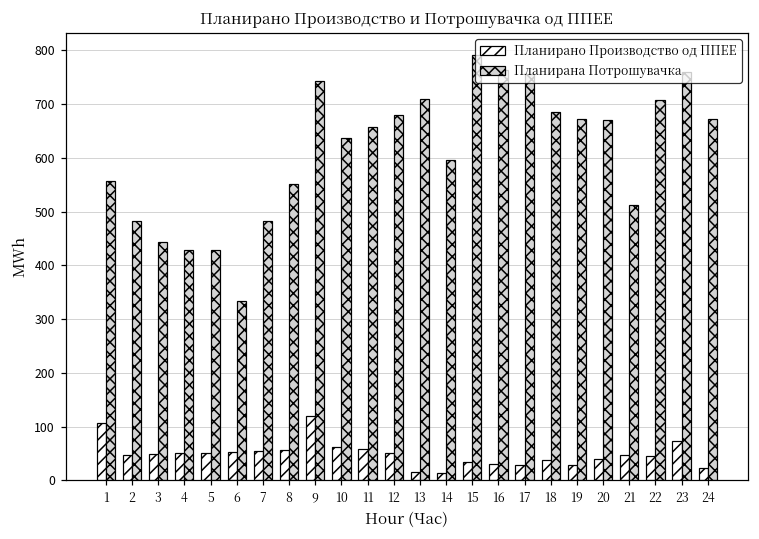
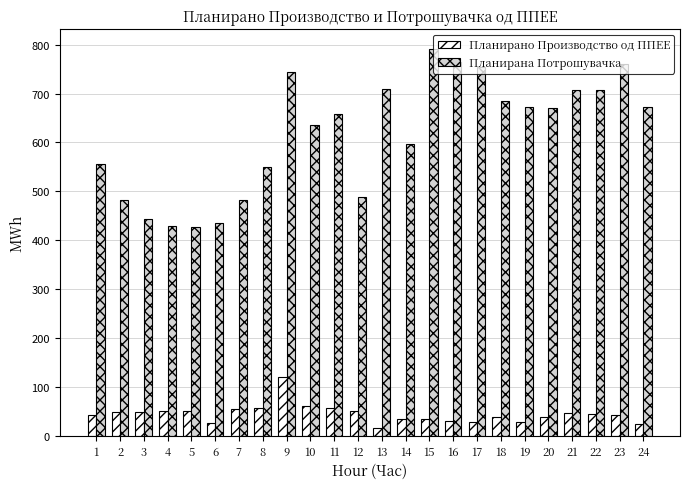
Планирано Производство од ППЕЕ, 1: 110 -> 40
Планирано Производство од ППЕЕ, 6: 50 -> 30
Планирана Потрошувачка, 6: 330 -> 430
Планирана Потрошувачка, 12: 680 -> 490
Планирано Производство од ППЕЕ, 14: 10 -> 30
Планирана Потрошувачка, 21: 510 -> 710
Планирано Производство од ППЕЕ, 23: 70 -> 40
